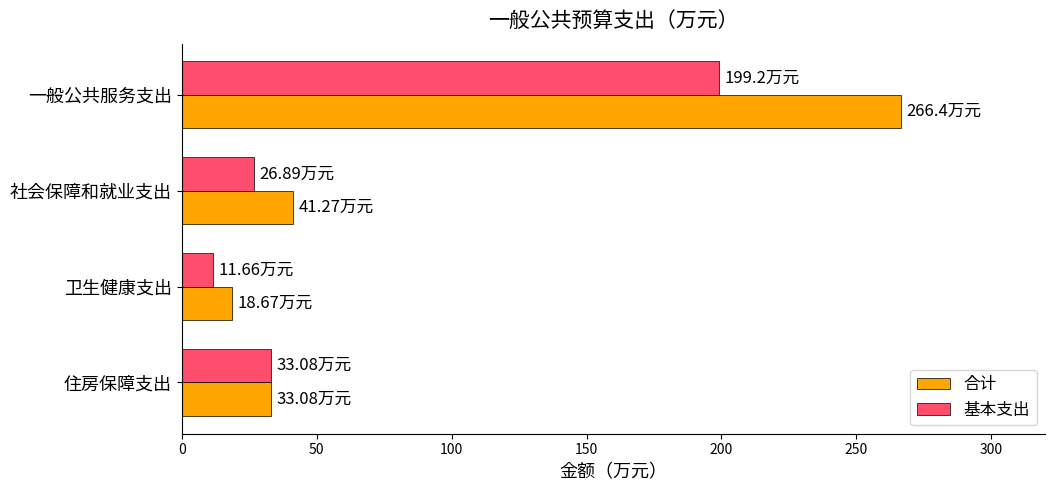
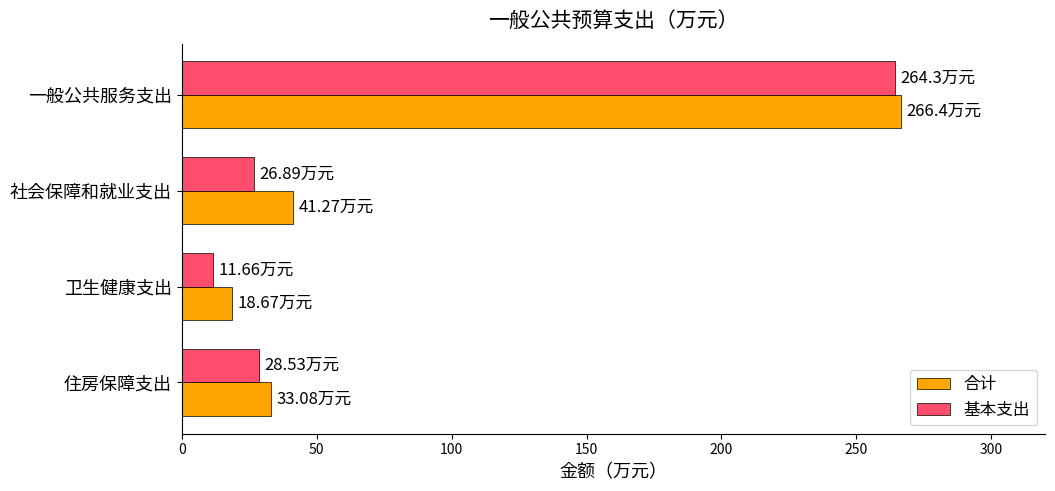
基本支出, 一般公共服务支出: 199.2 -> 264.3
基本支出, 住房保障支出: 33.08 -> 28.53
